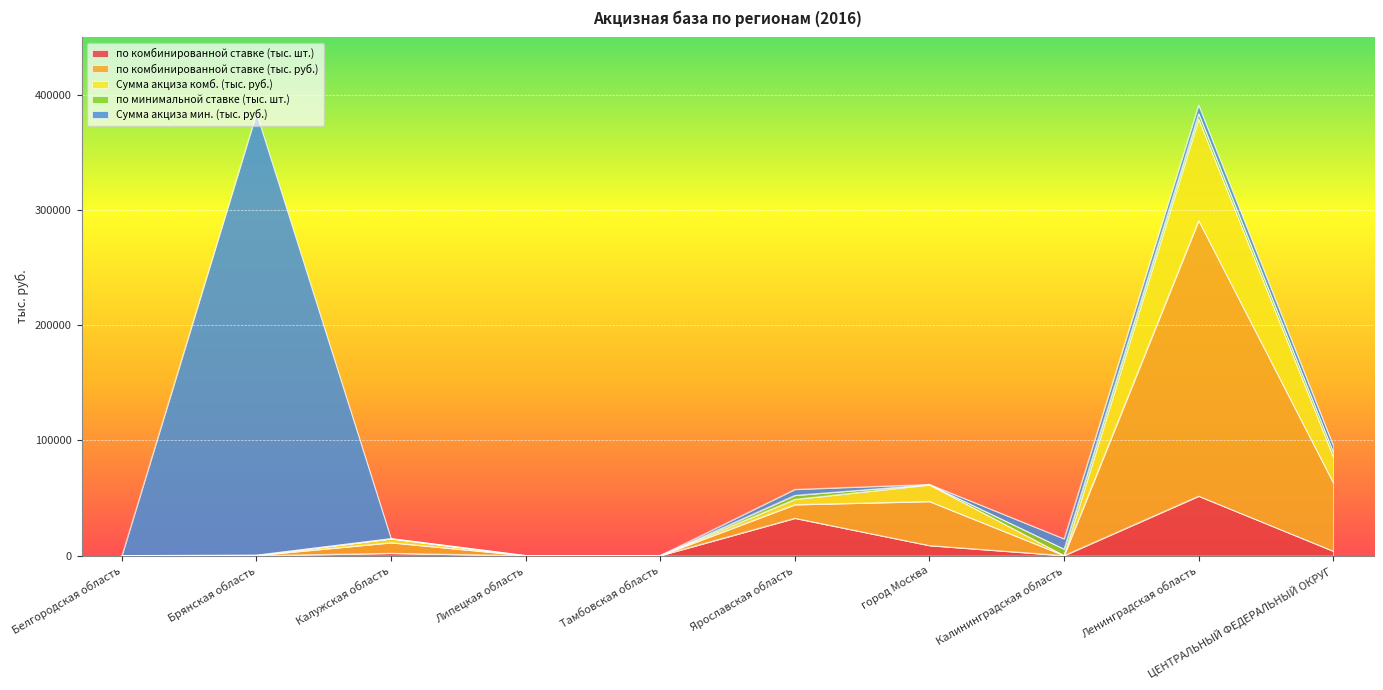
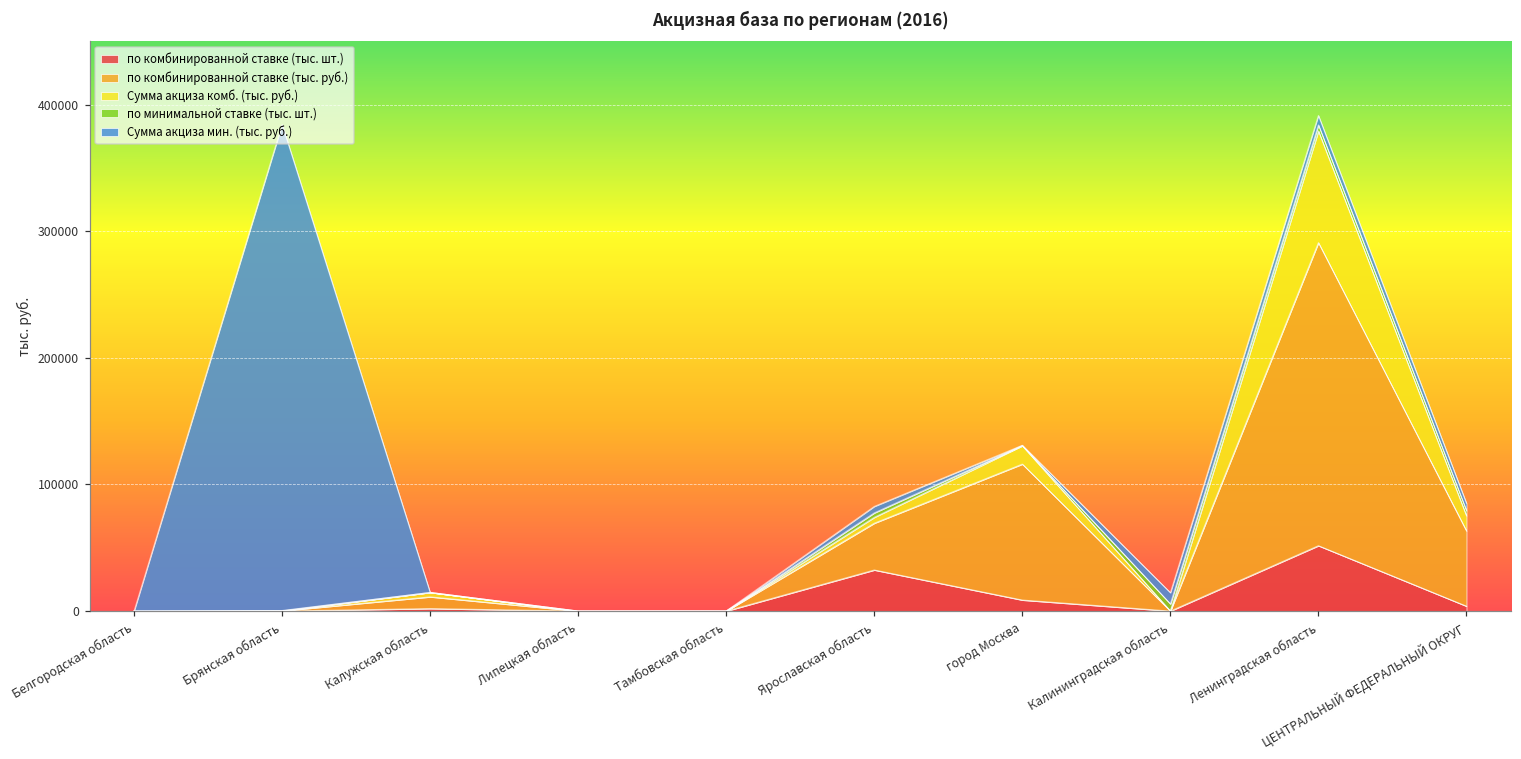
по комбинированной ставке (тыс. руб.), Ярославская область: 12000 -> 37000
по комбинированной ставке (тыс. руб.), город Москва: 38000 -> 107000
Сумма акциза комб. (тыс. руб.), ЦЕНТРАЛЬНЫЙ ФЕДЕРАЛЬНЫЙ ОКРУГ: 23000 -> 12000
